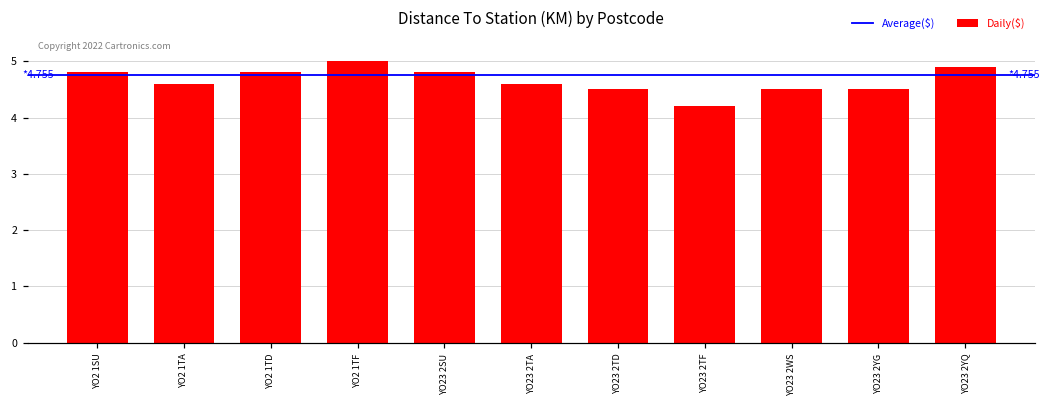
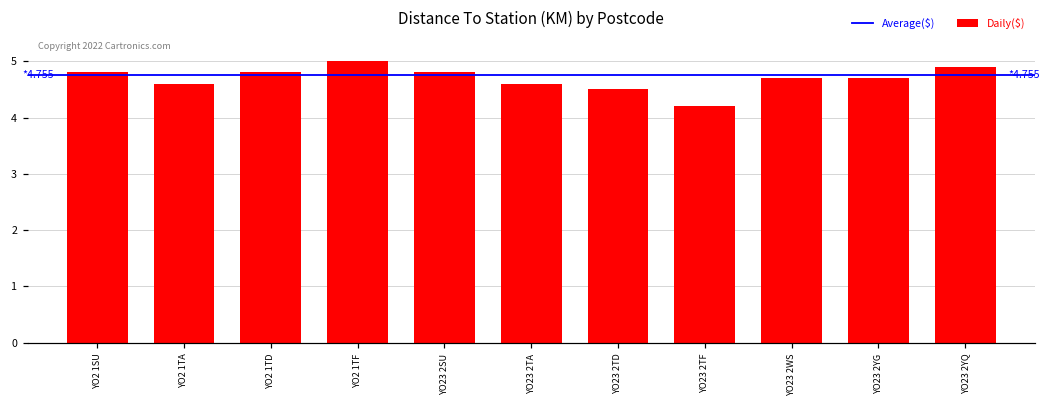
YO23 2WS: 4.5 -> 4.7
YO23 2YG: 4.5 -> 4.7
